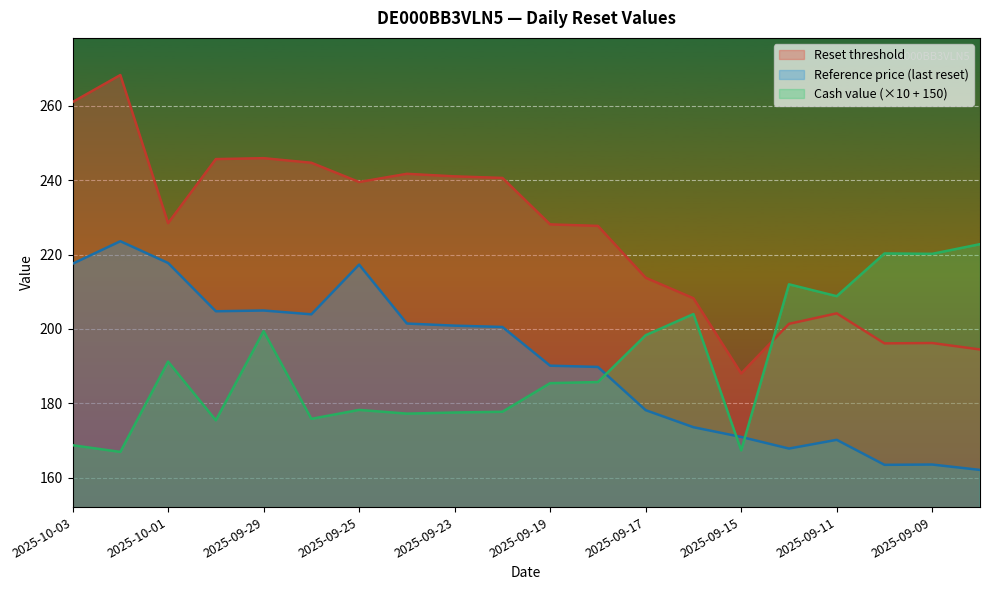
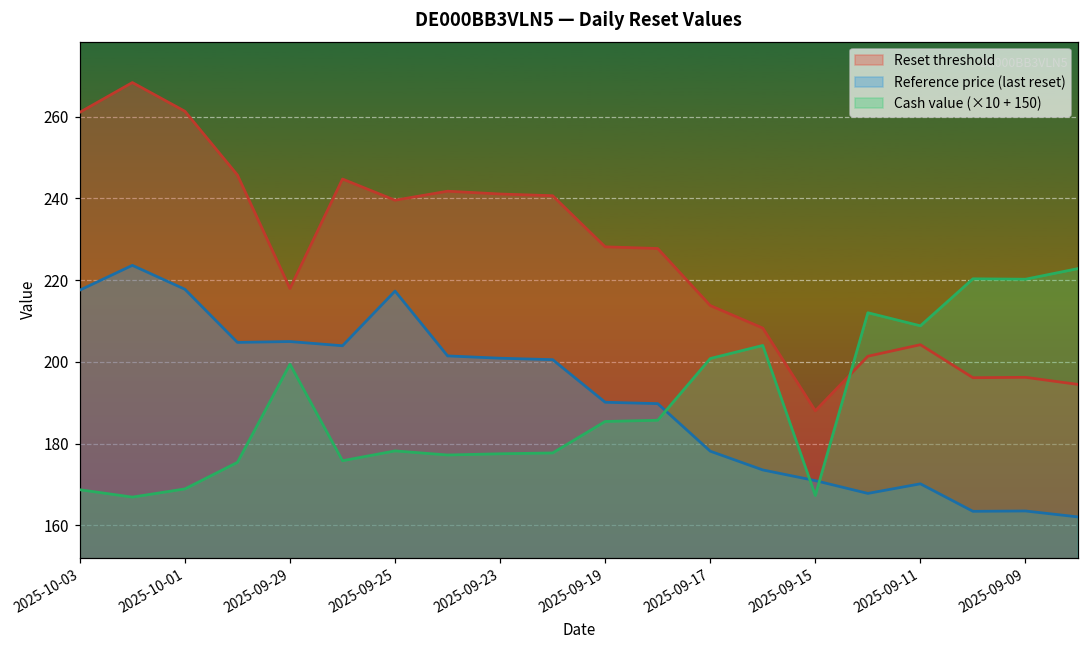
Reset threshold, 2025-10-01: 228 -> 261
Cash value (×10 + 150), 2025-10-01: 191 -> 169
Reset threshold, 2025-09-29: 246 -> 218
Cash value (×10 + 150), 2025-09-17: 198 -> 201
